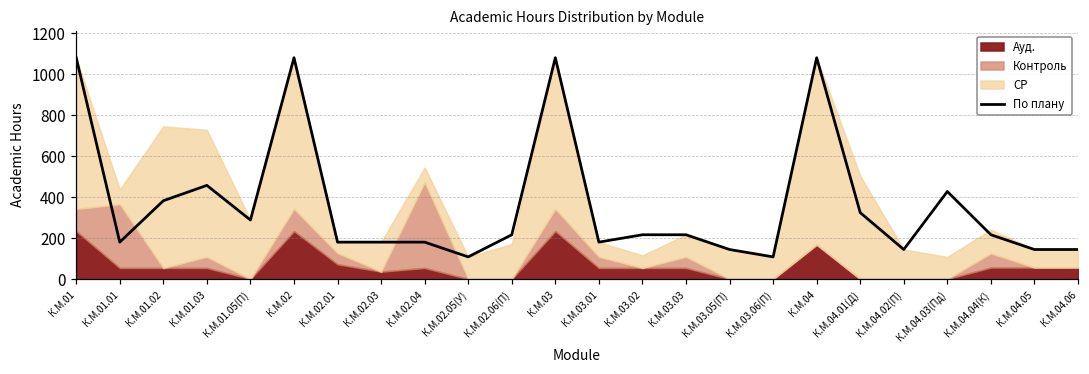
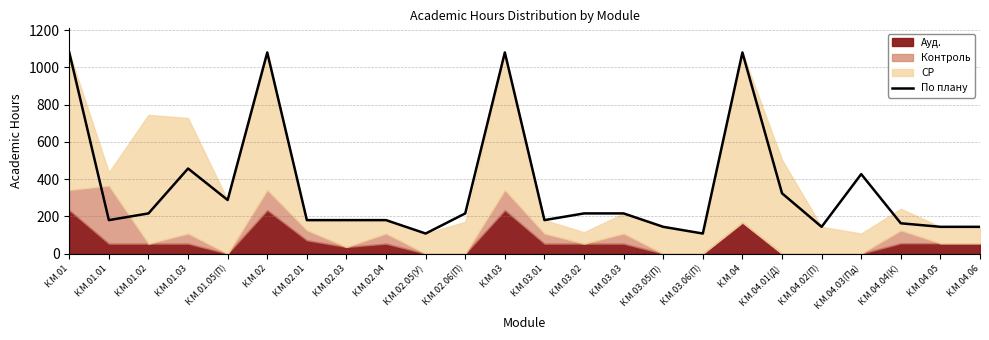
По плану, К.М.01.02: 380 -> 220
Контроль, К.М.02.04: 420 -> 50
По плану, К.М.04.04(К): 220 -> 160
